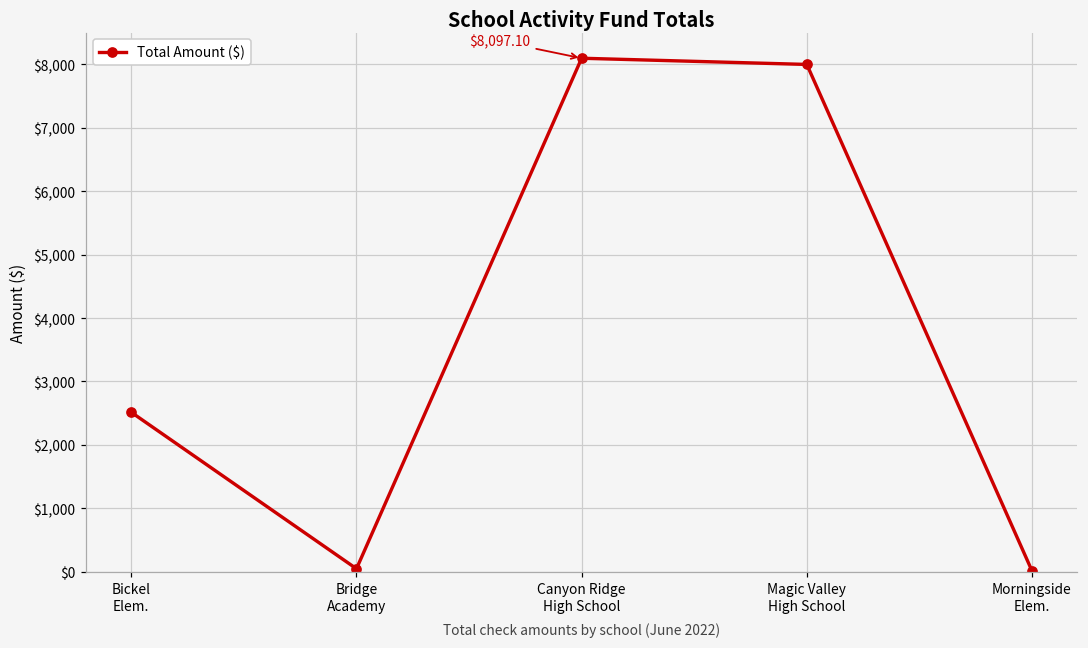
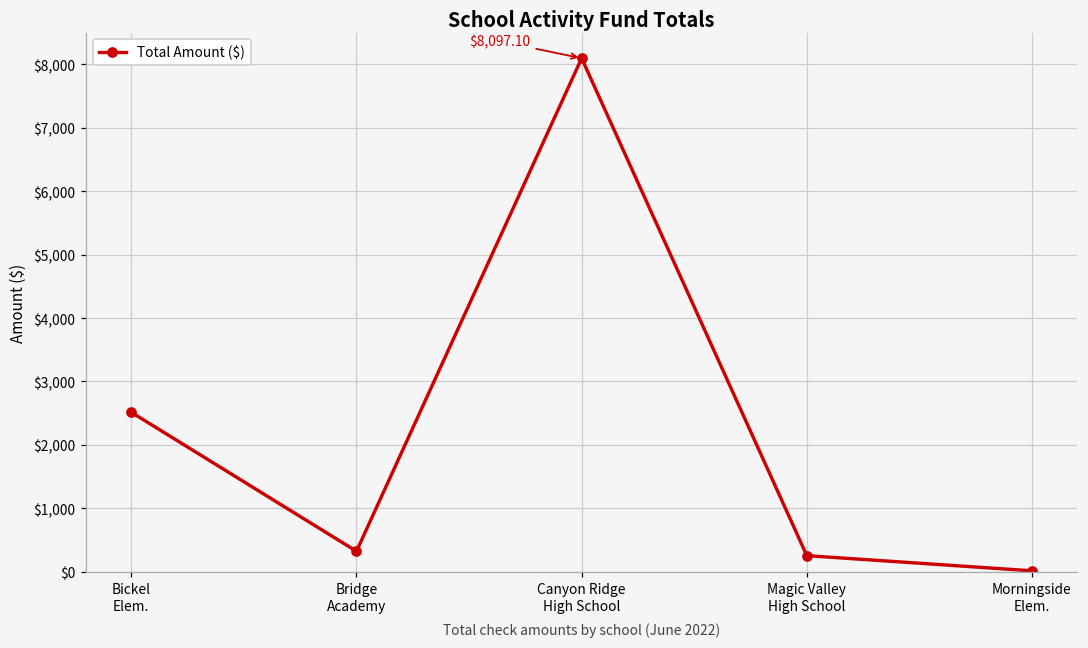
Bridge Academy: $0 -> $300
Magic Valley High School: $8,000 -> $300
